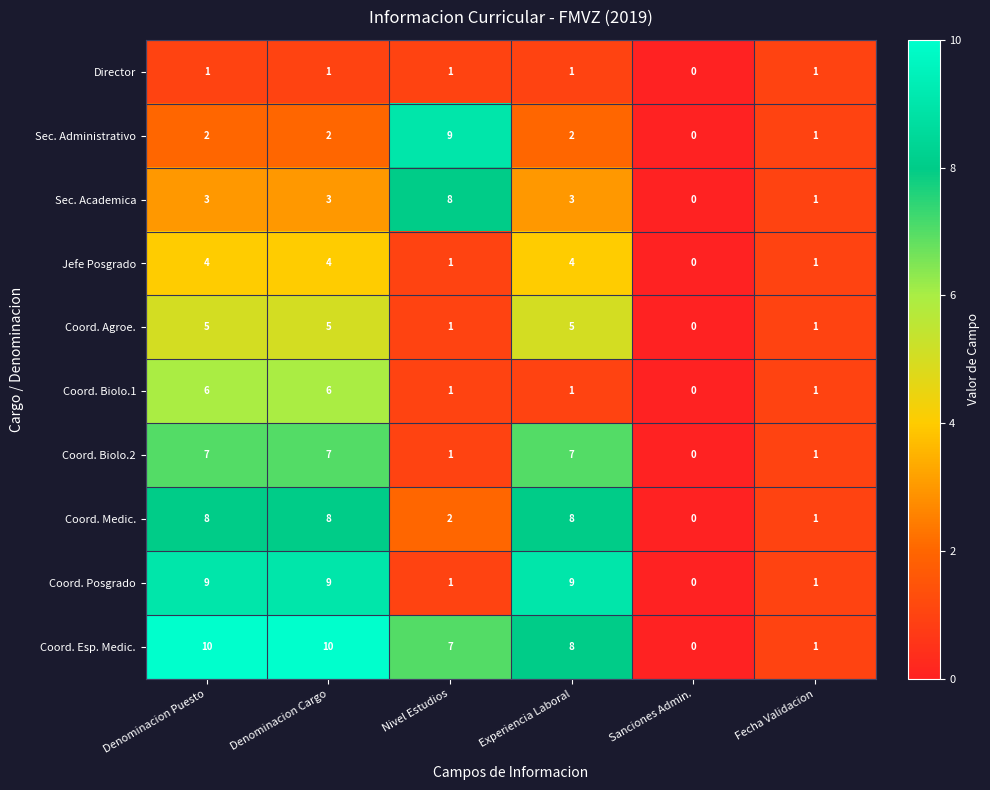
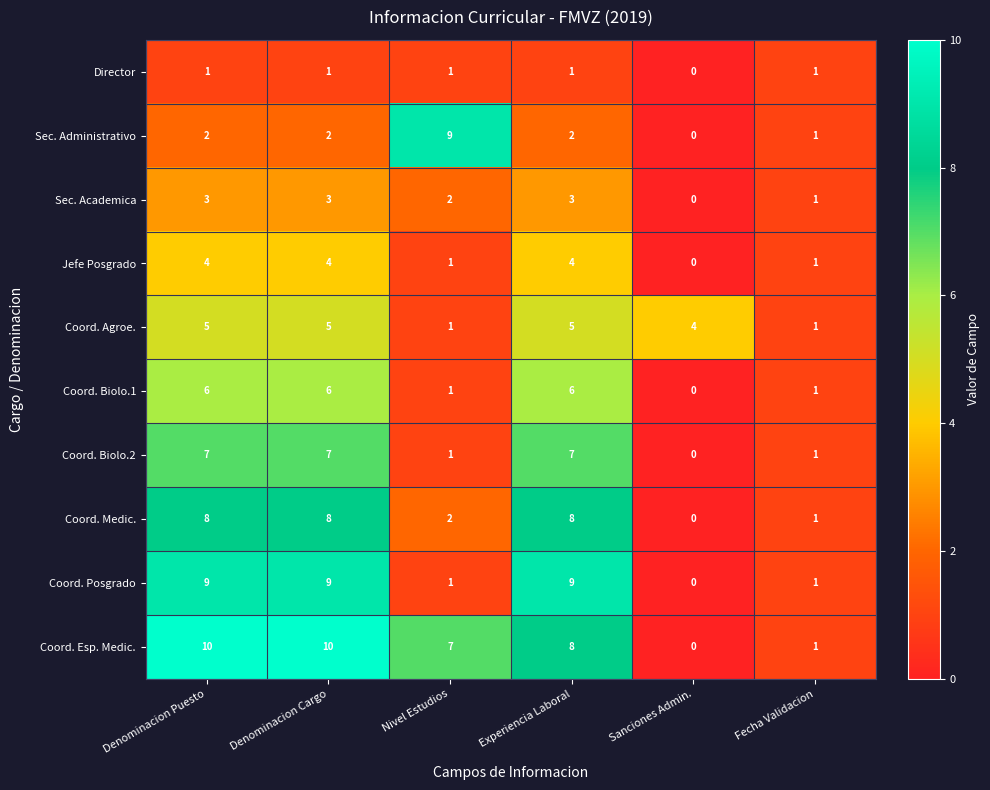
Sec. Academica, Nivel Estudios: 8 -> 2
Coord. Agroe., Sanciones Admin.: 0 -> 4
Coord. Biolo.1, Experiencia Laboral: 1 -> 6
